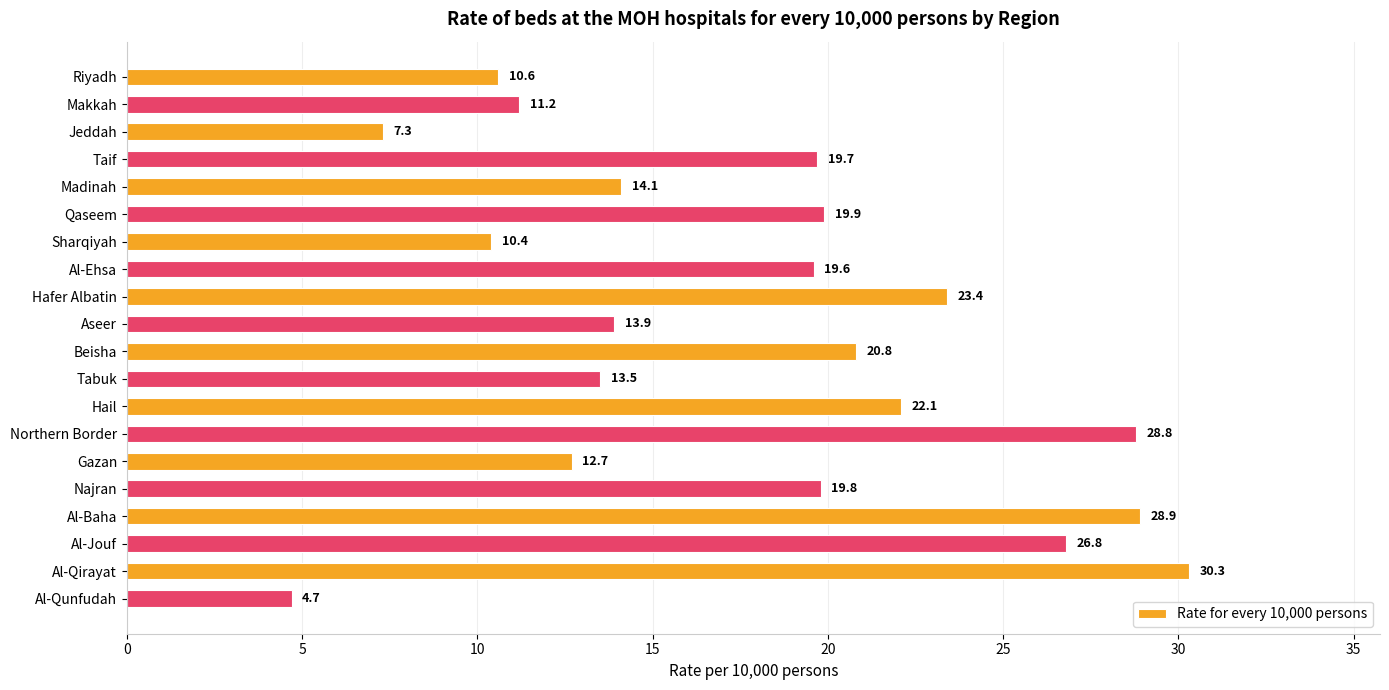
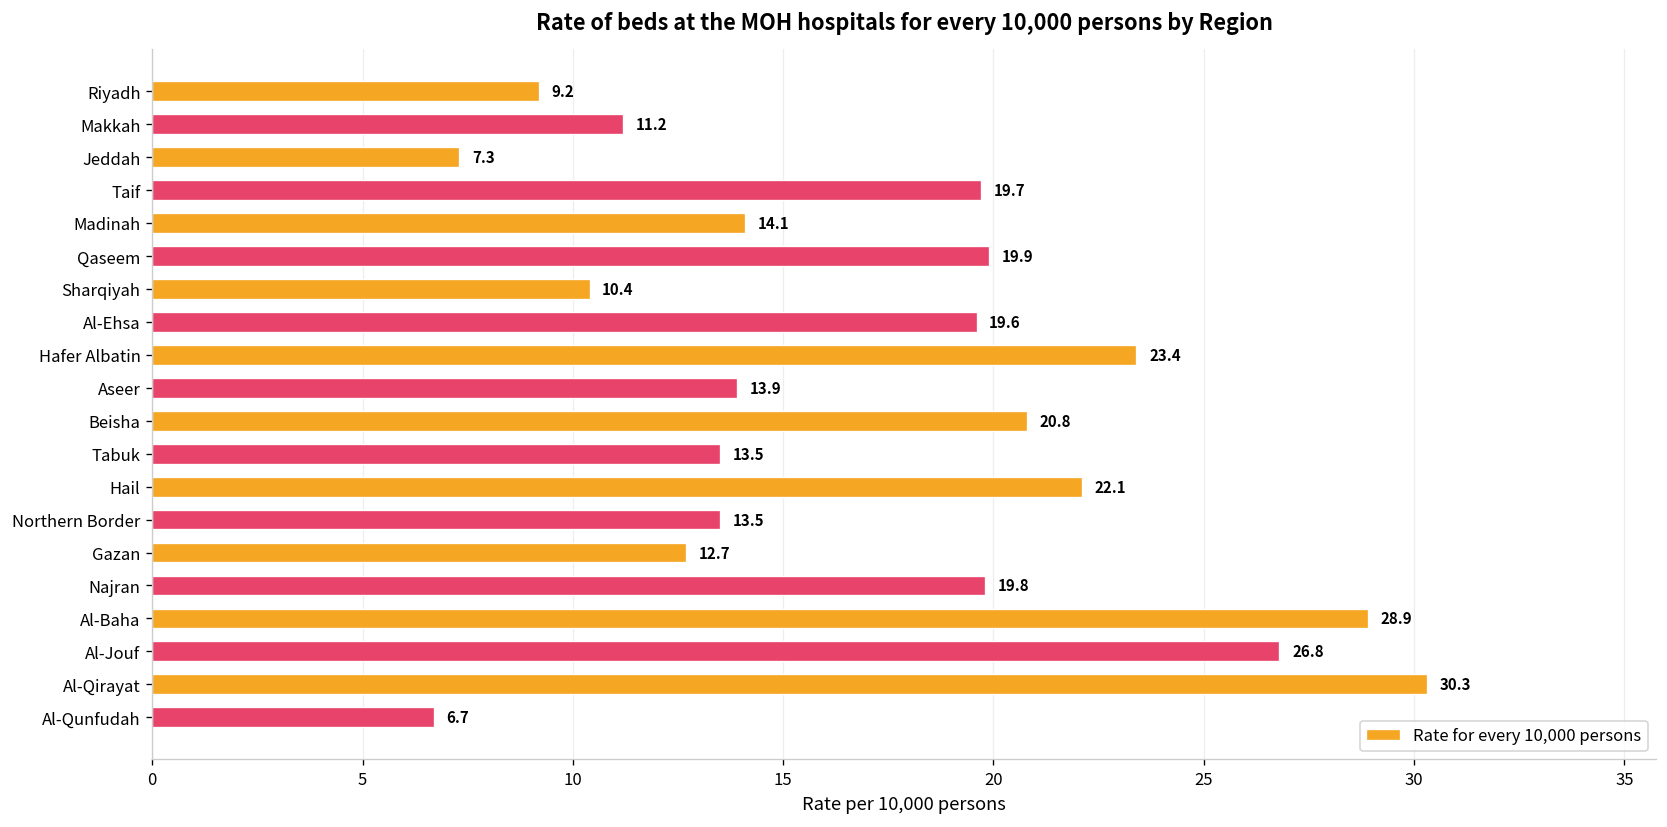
Riyadh: 10.6 -> 9.2
Northern Border: 28.8 -> 13.5
Al-Qunfudah: 4.7 -> 6.7
